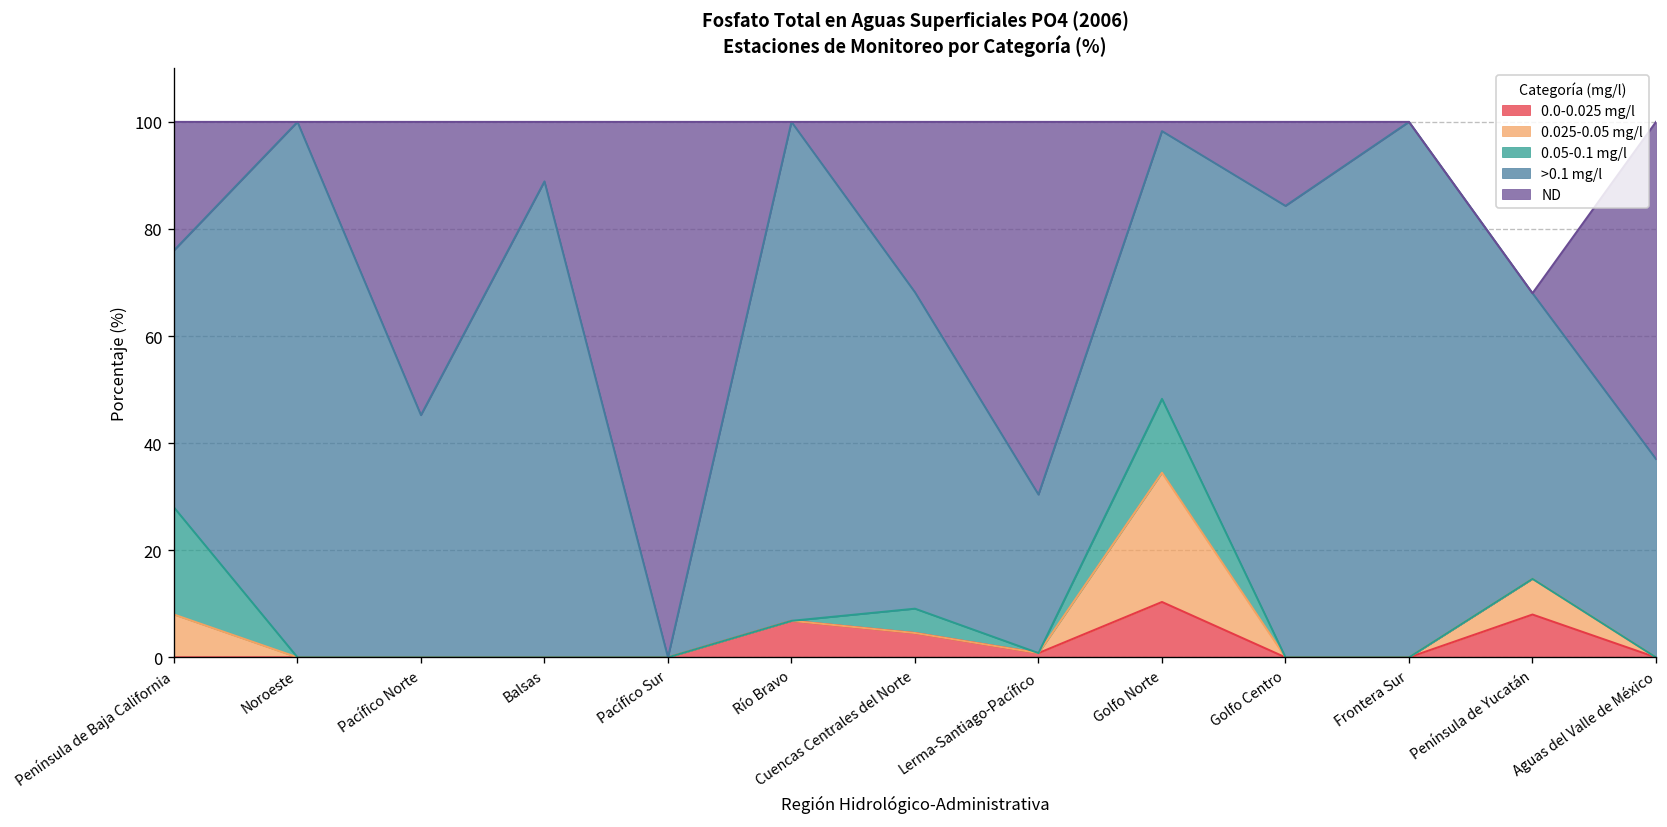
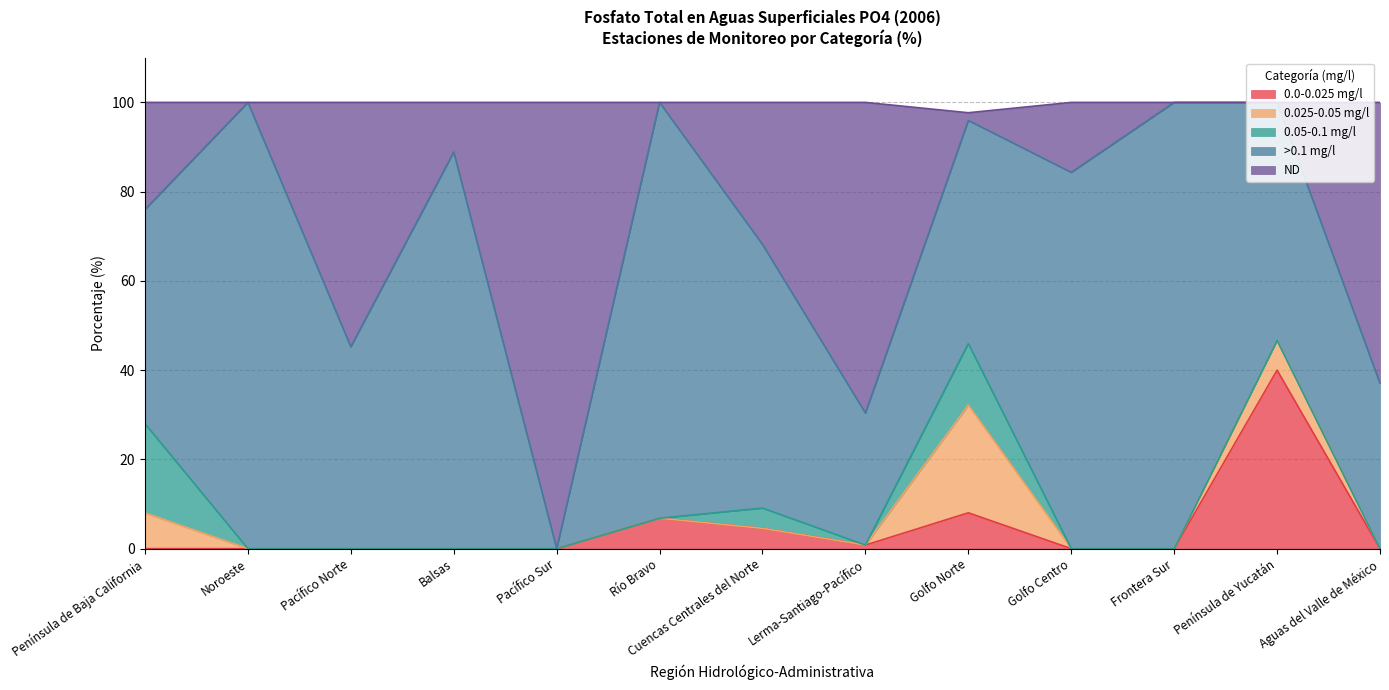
0.0-0.025 mg/l, Golfo Norte: 10 -> 8
0.0-0.025 mg/l, Península de Yucatán: 8 -> 40
